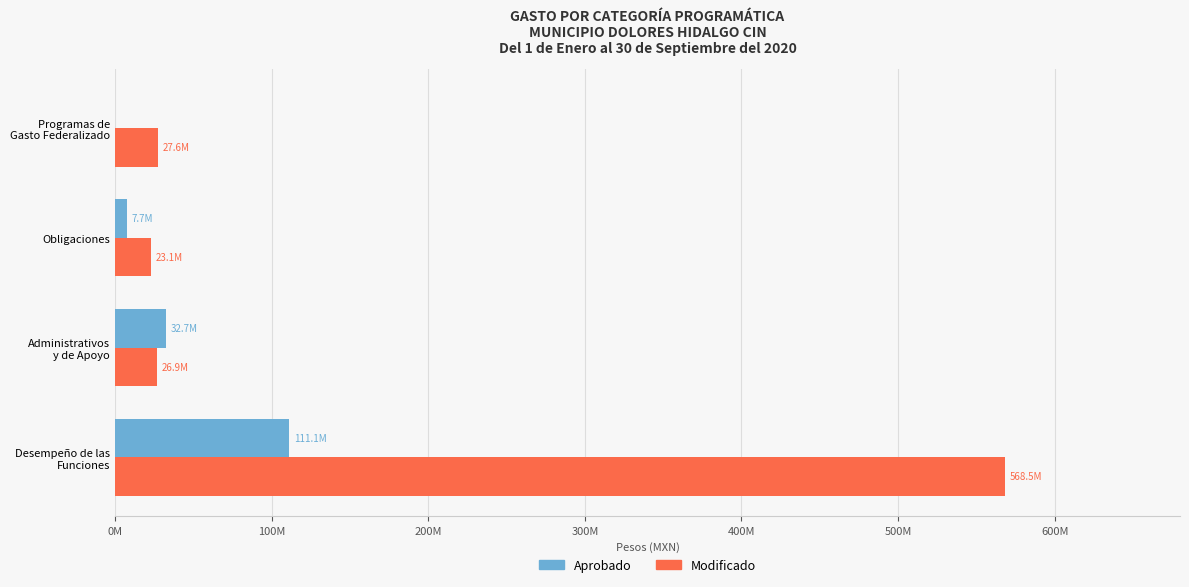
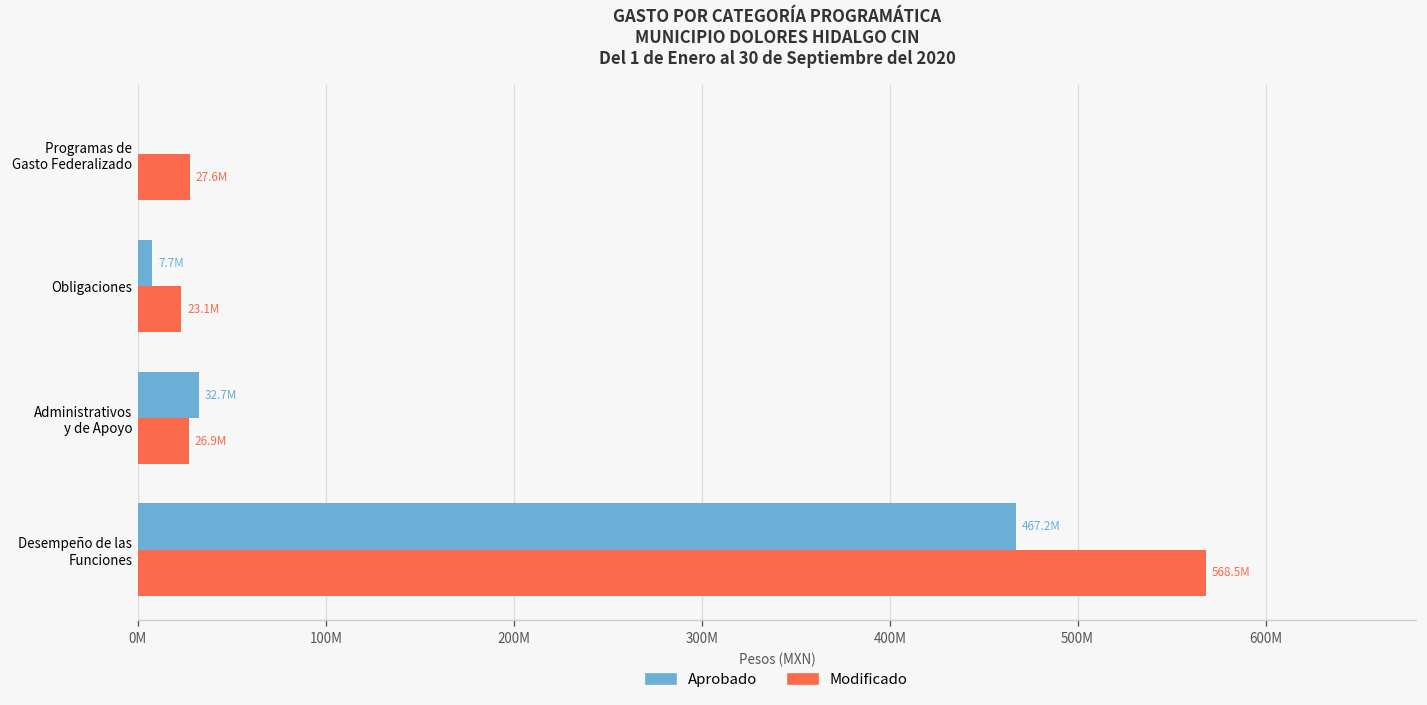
Aprobado, Desempeño de las Funciones: 111.1M -> 467.2M
